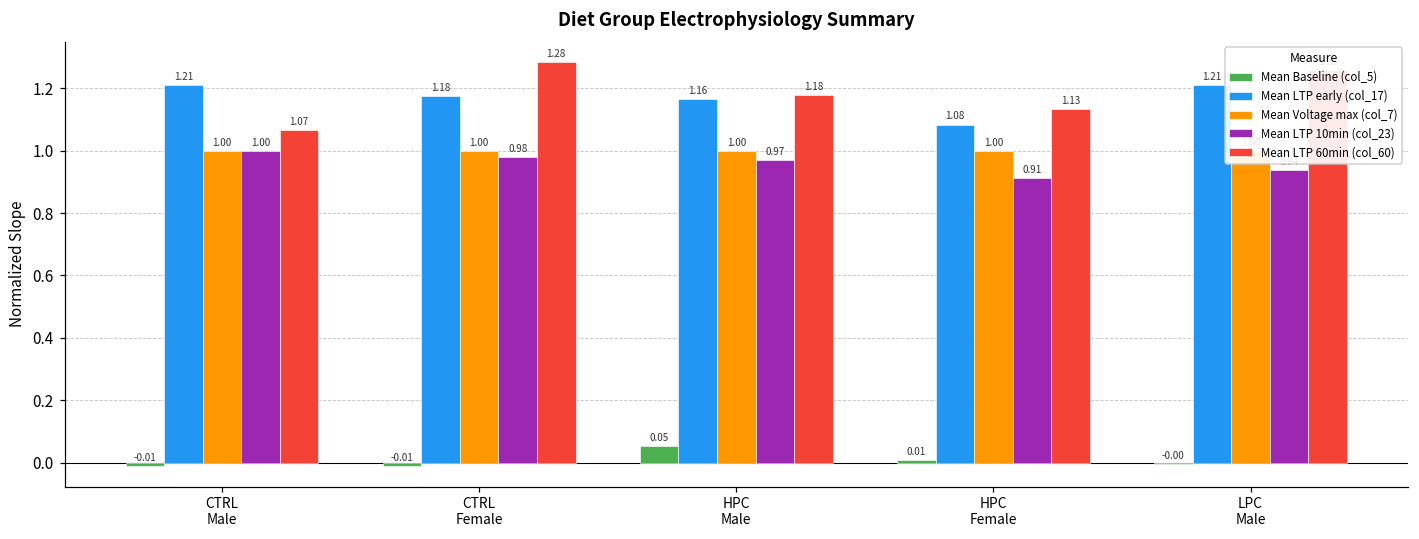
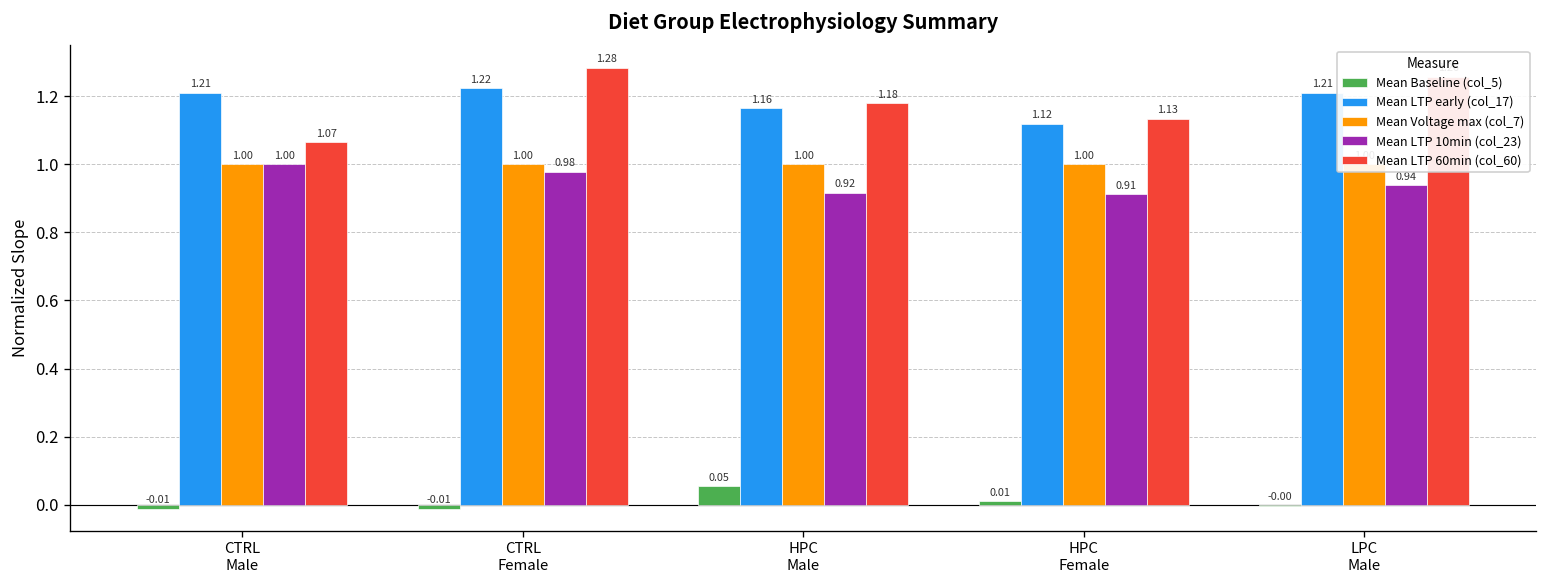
Mean LTP early (col_17), CTRL Female: 1.18 -> 1.22
Mean LTP 10min (col_23), HPC Male: 0.97 -> 0.92
Mean LTP early (col_17), HPC Female: 1.08 -> 1.12
